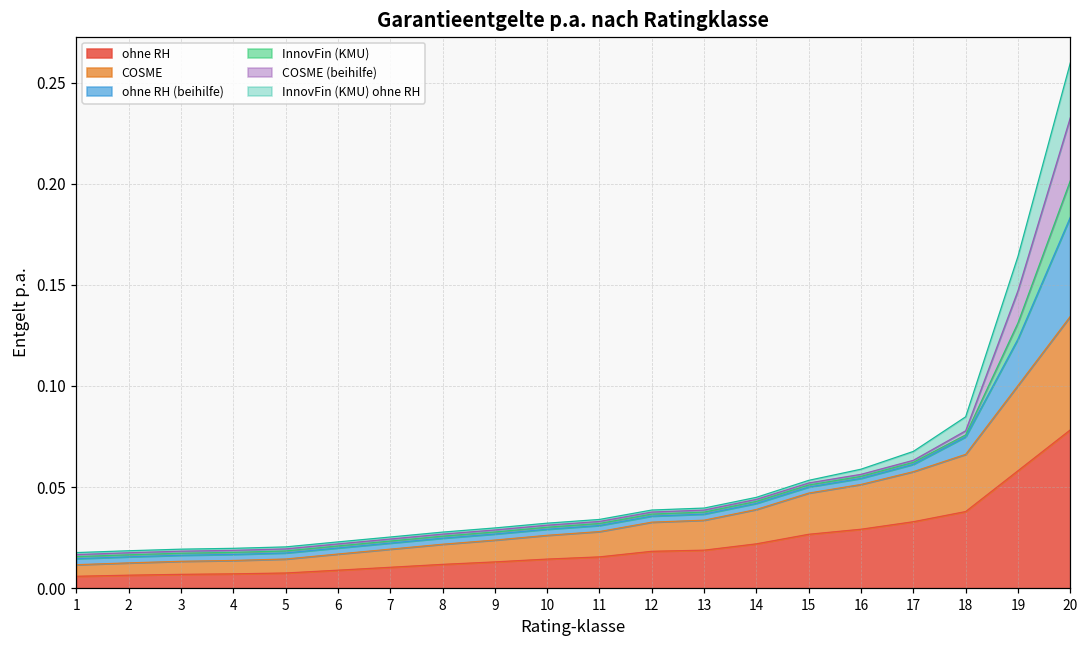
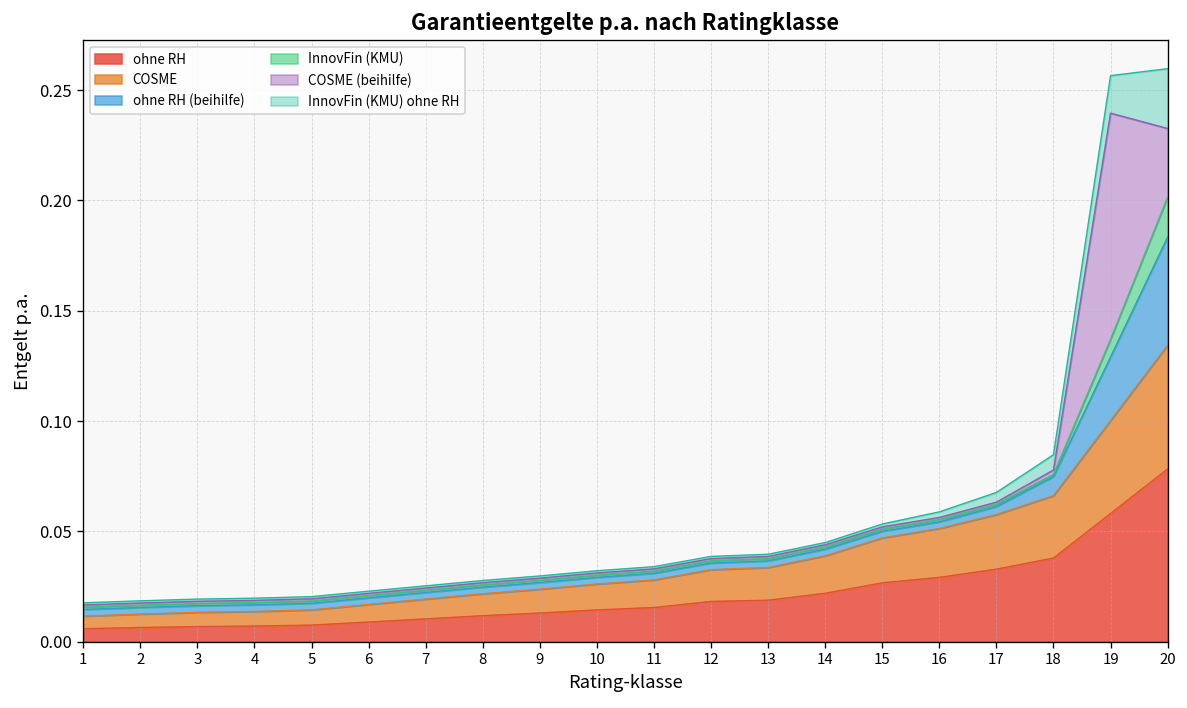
ohne RH (beihilfe), 19: 0.023 -> 0.029
COSME (beihilfe), 19: 0.016 -> 0.103
